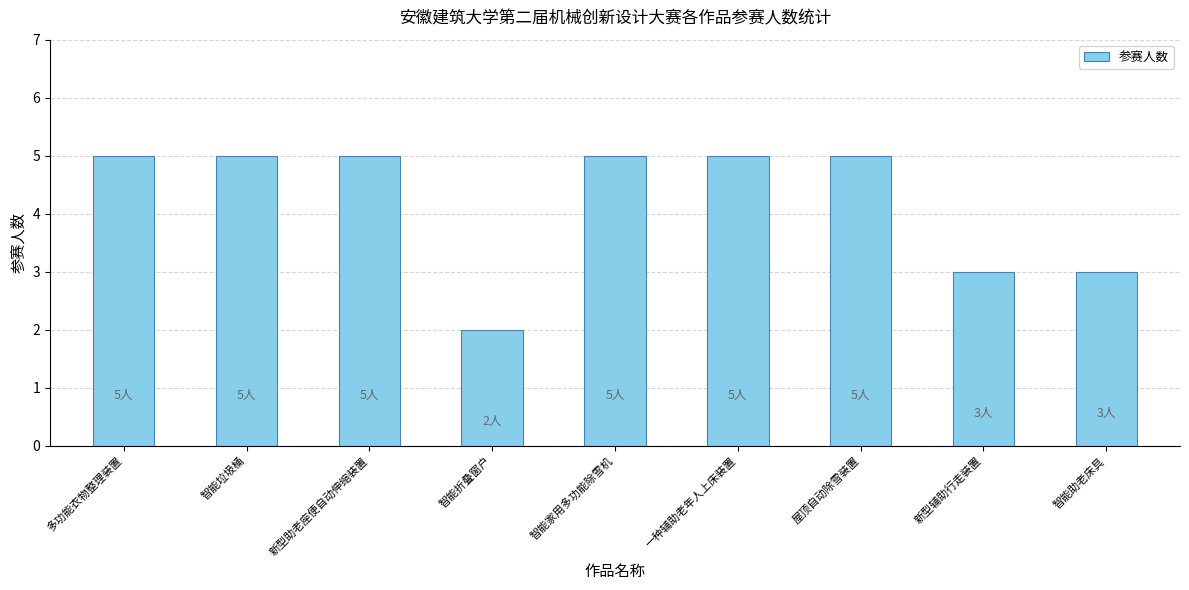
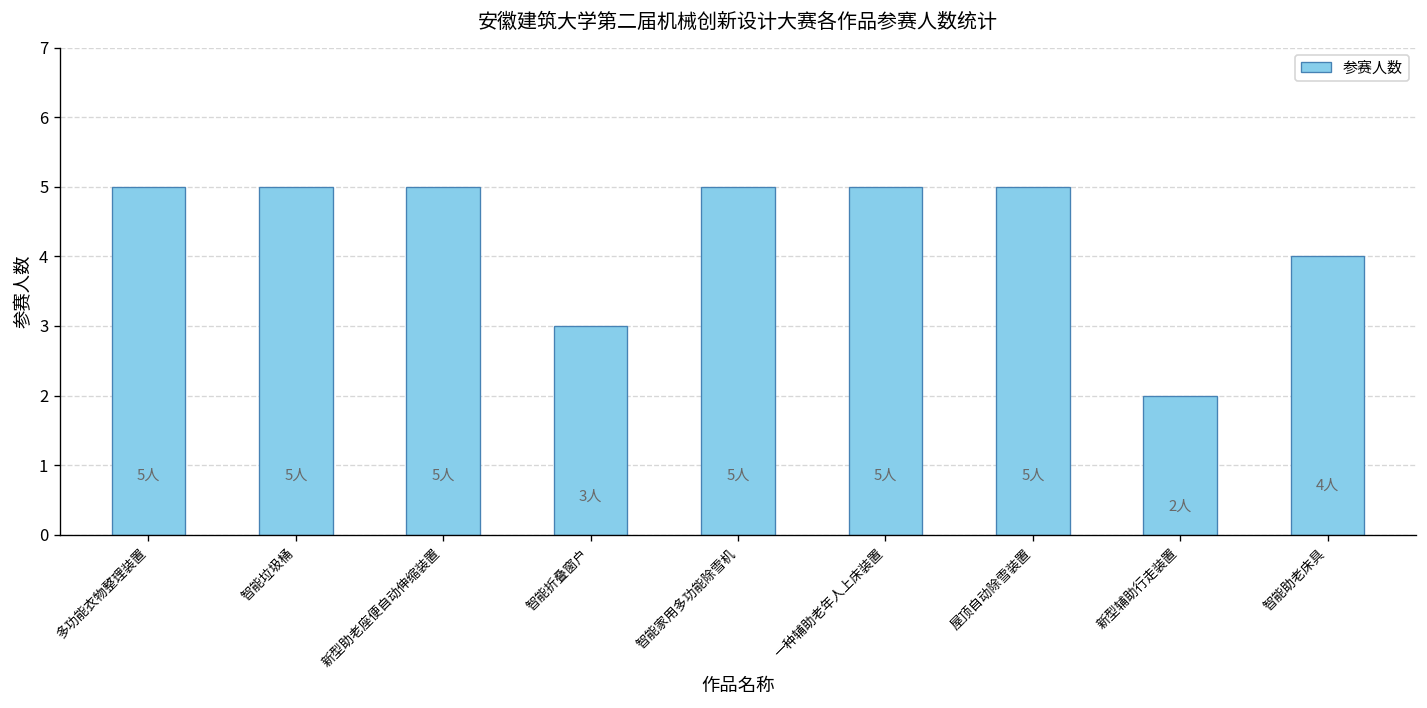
智能折叠窗户: 2人 -> 3人
新型辅助行走装置: 3人 -> 2人
智能助老床具: 3人 -> 4人
